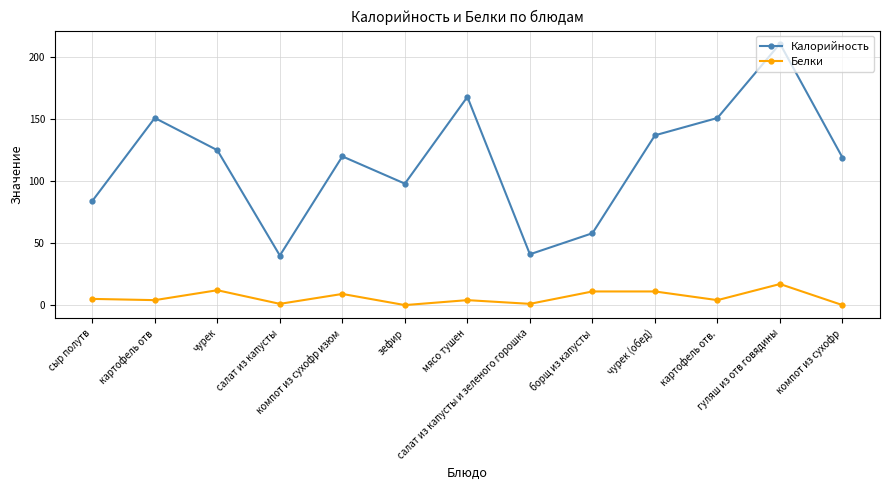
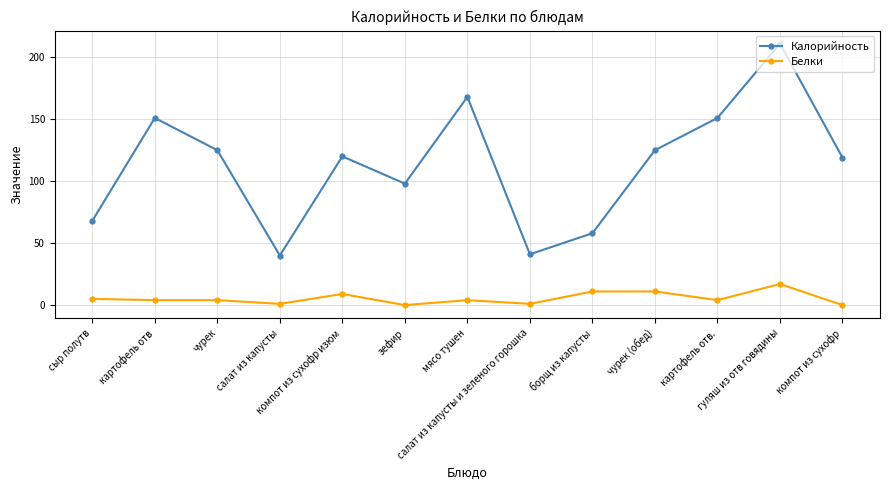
Калорийность, сыр полутв: 84 -> 68
Белки, чурек: 12 -> 4
Калорийность, чурек (обед): 137 -> 125
